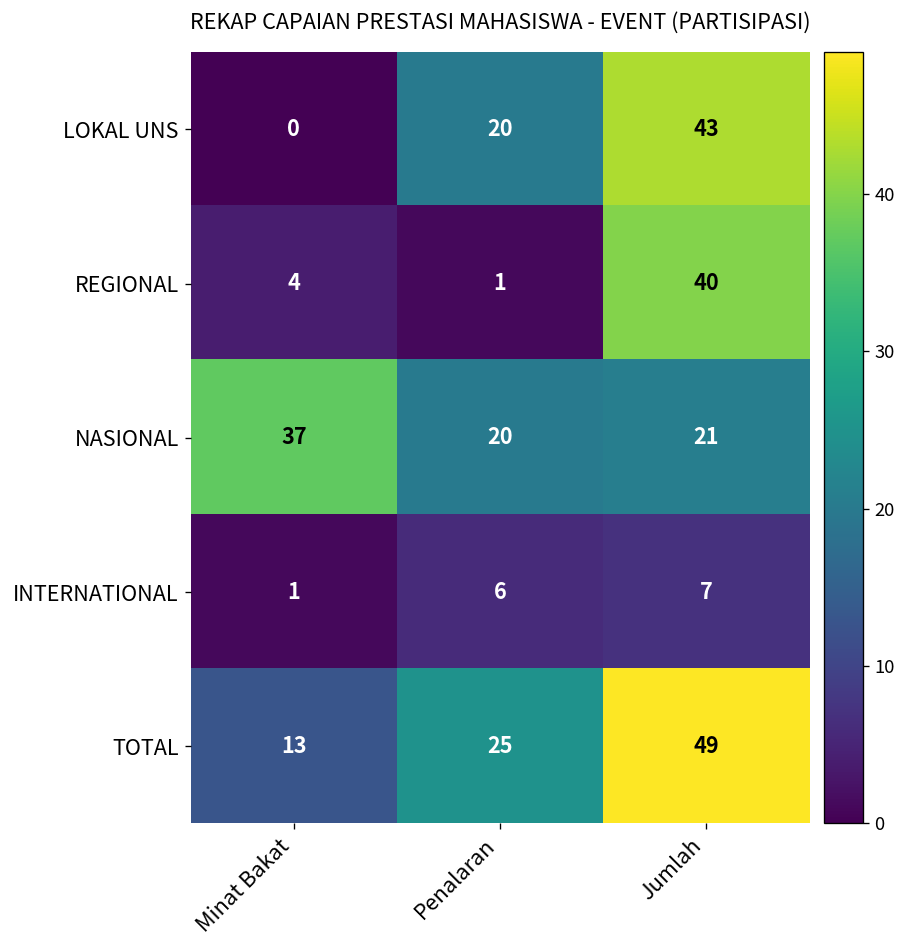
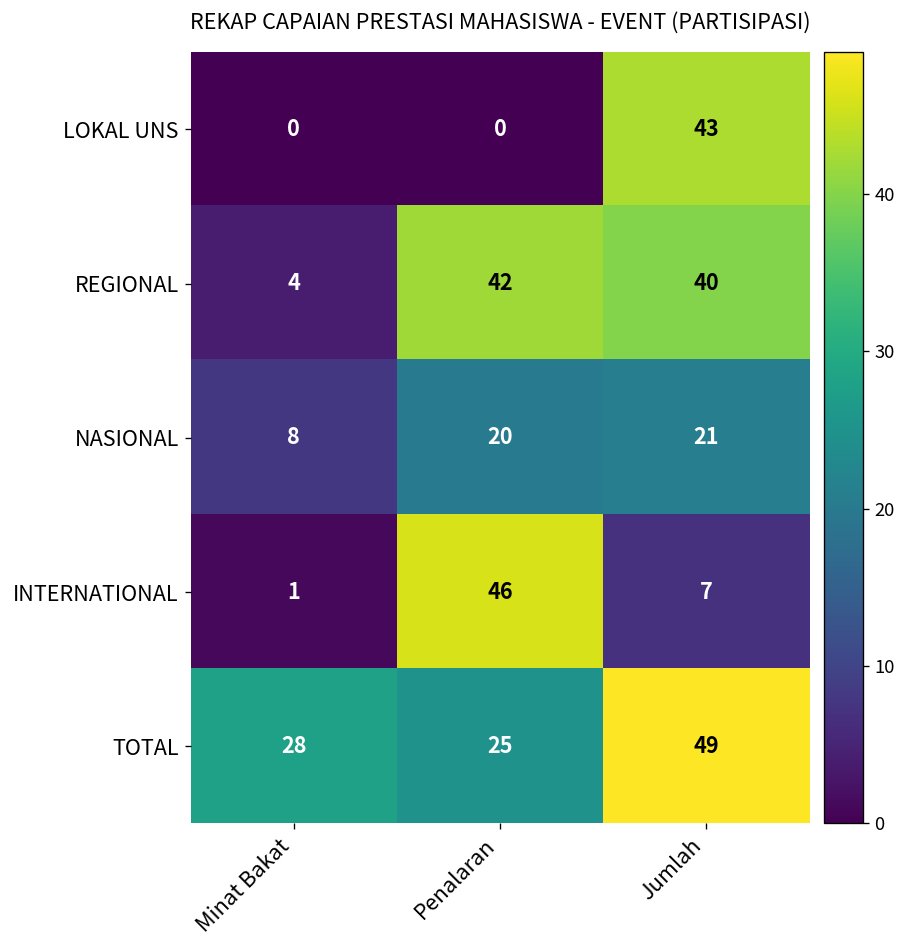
LOKAL UNS, Penalaran: 20 -> 0
REGIONAL, Penalaran: 1 -> 42
NASIONAL, Minat Bakat: 37 -> 8
INTERNATIONAL, Penalaran: 6 -> 46
TOTAL, Minat Bakat: 13 -> 28
